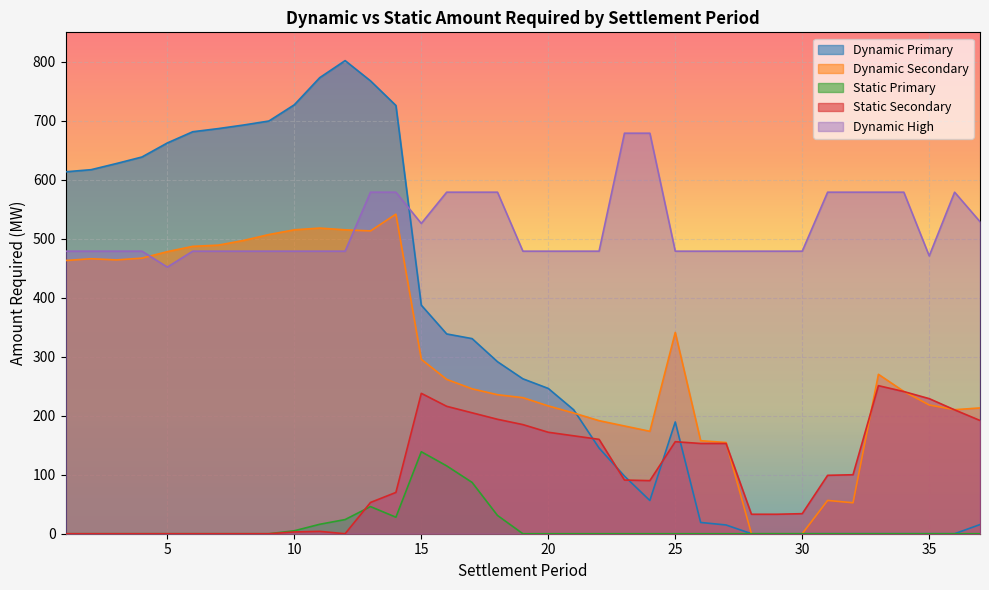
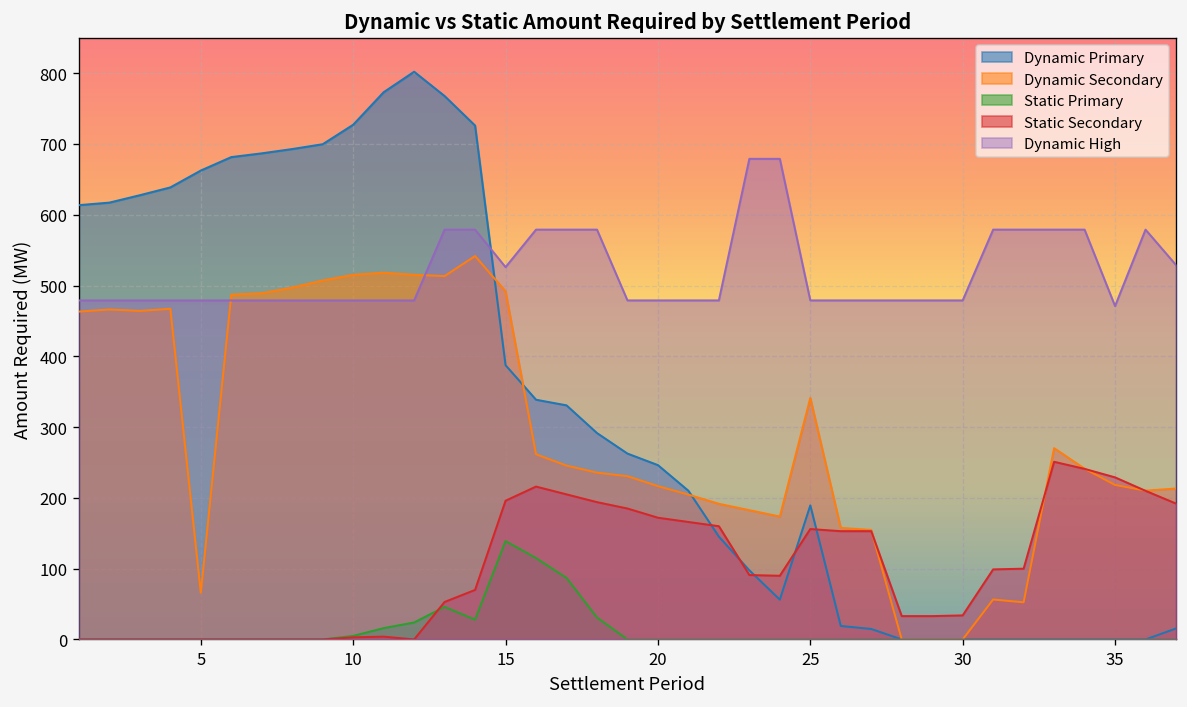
Dynamic Secondary, 5: 480 -> 70
Dynamic High, 5: 450 -> 480
Dynamic Secondary, 15: 300 -> 490
Static Secondary, 15: 240 -> 200
